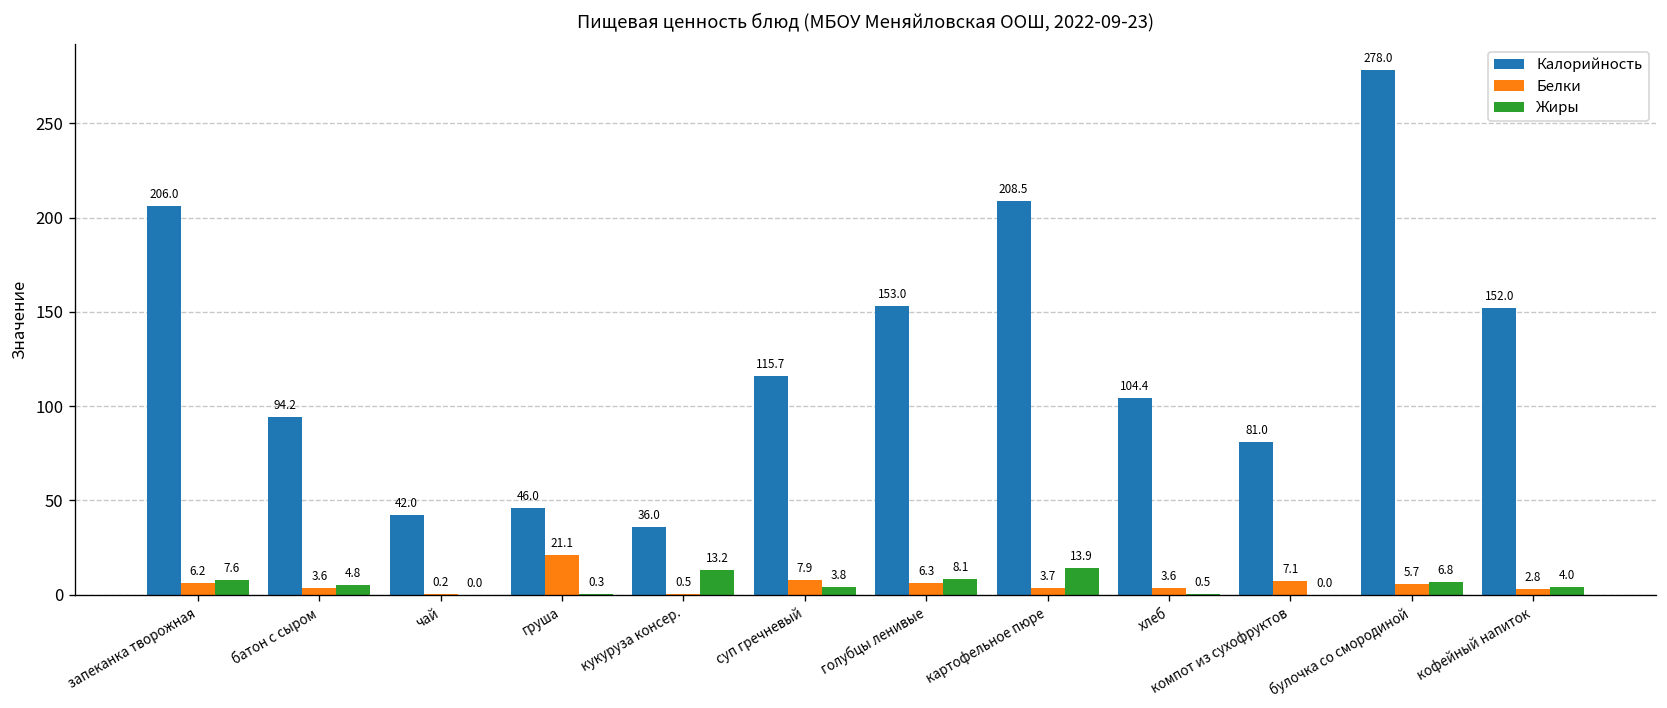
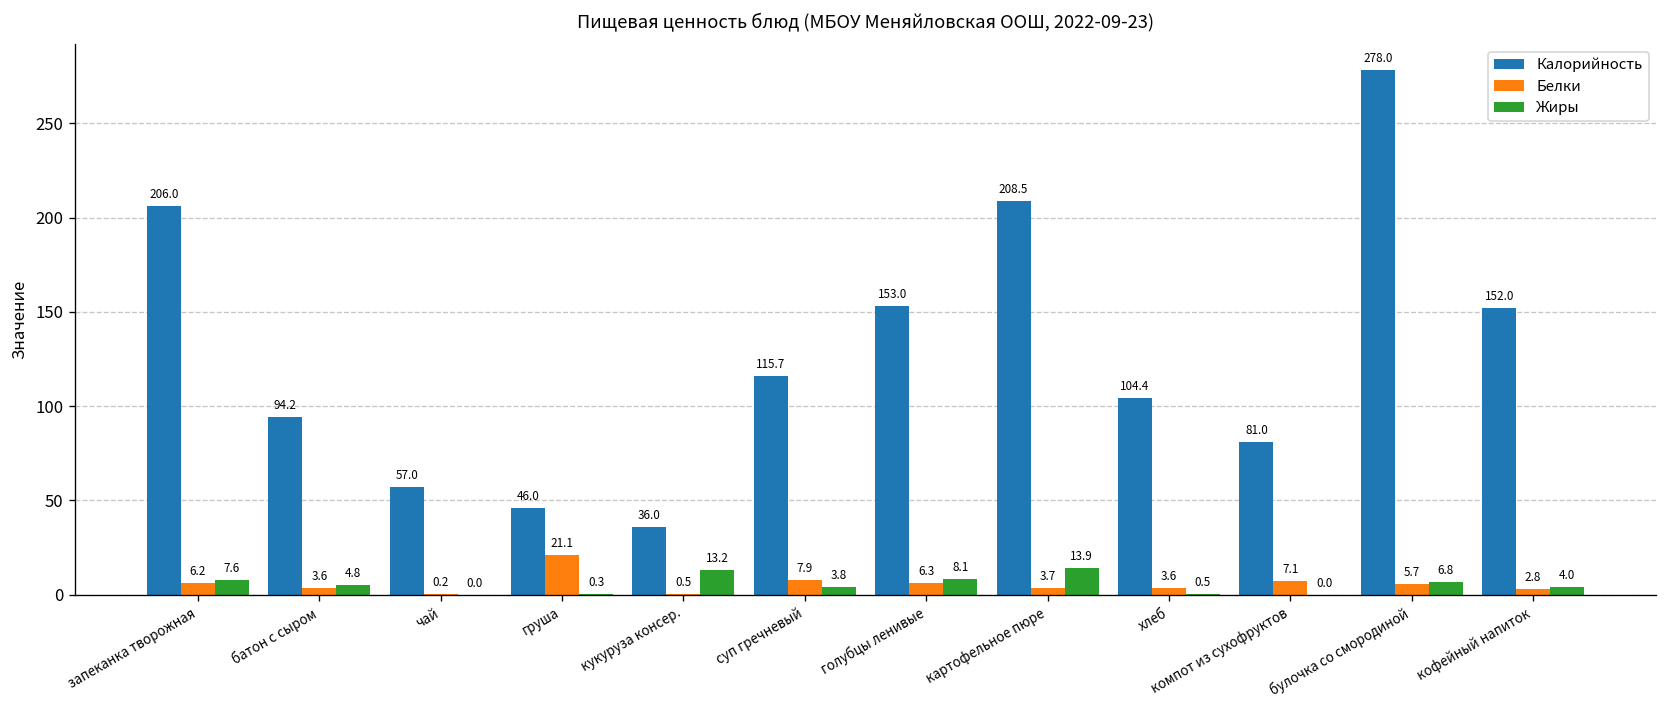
Калорийность, чай: 42.0 -> 57.0
